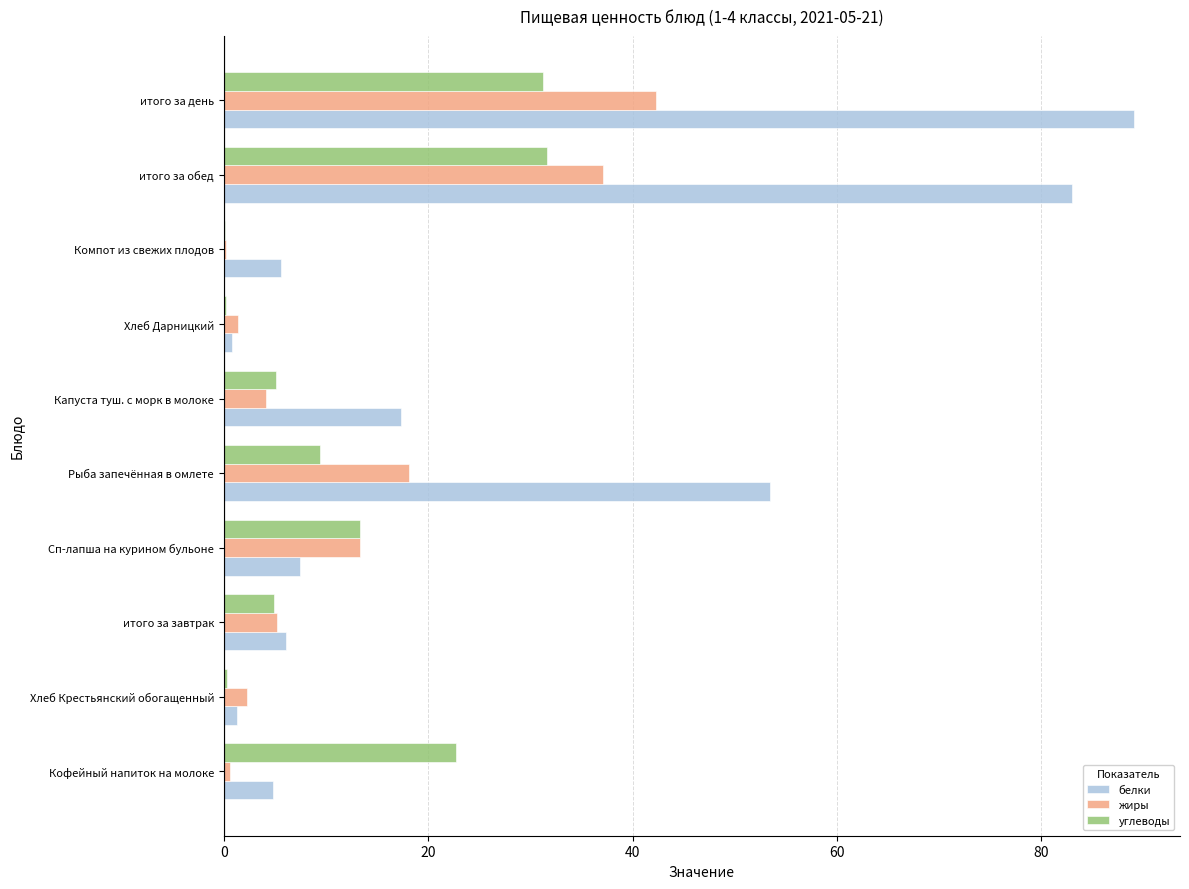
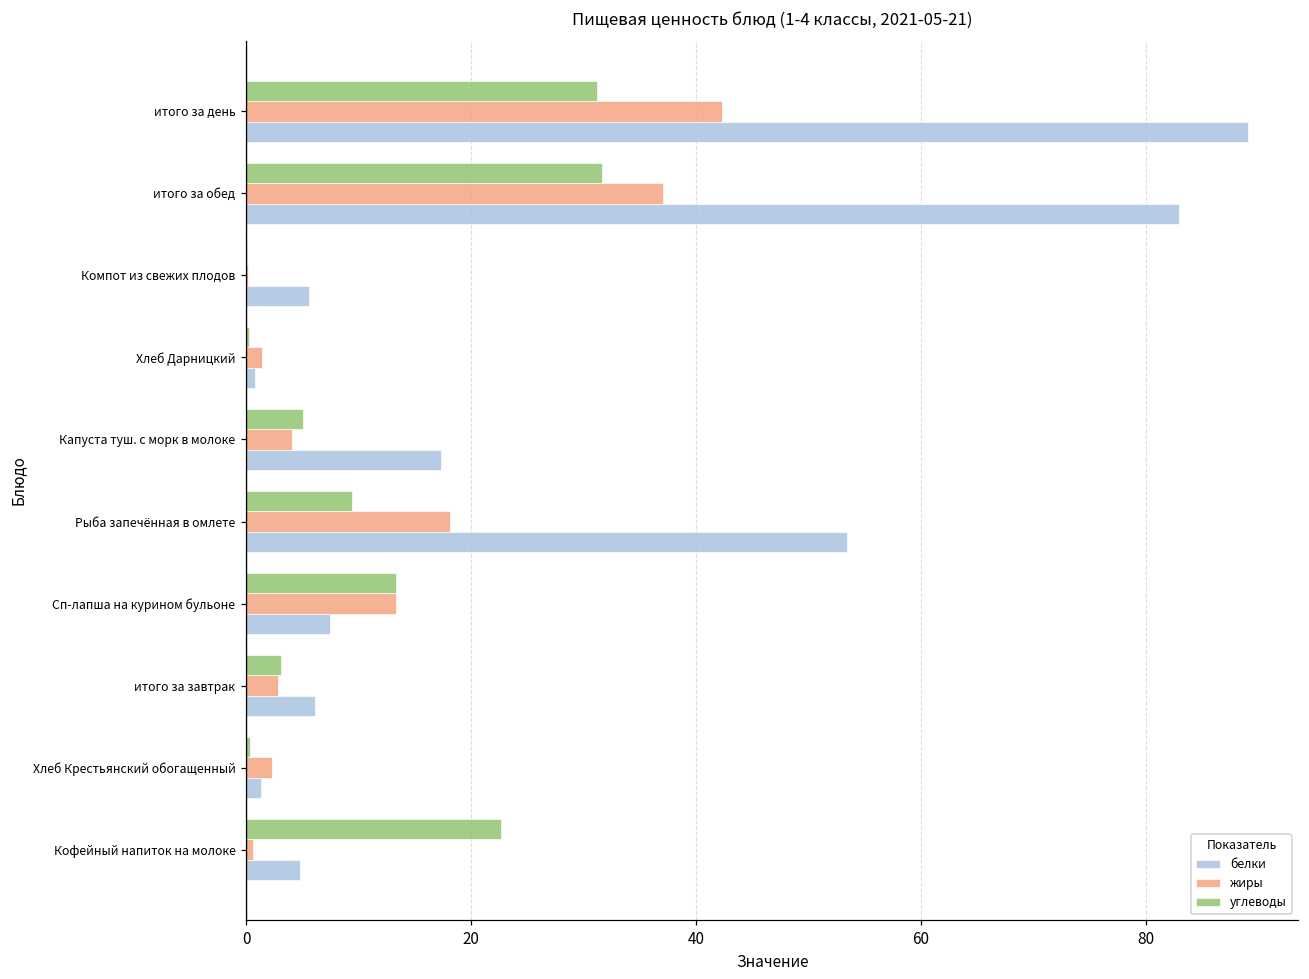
углеводы, итого за завтрак: 4.9 -> 3.1
жиры, итого за завтрак: 5.2 -> 2.8
